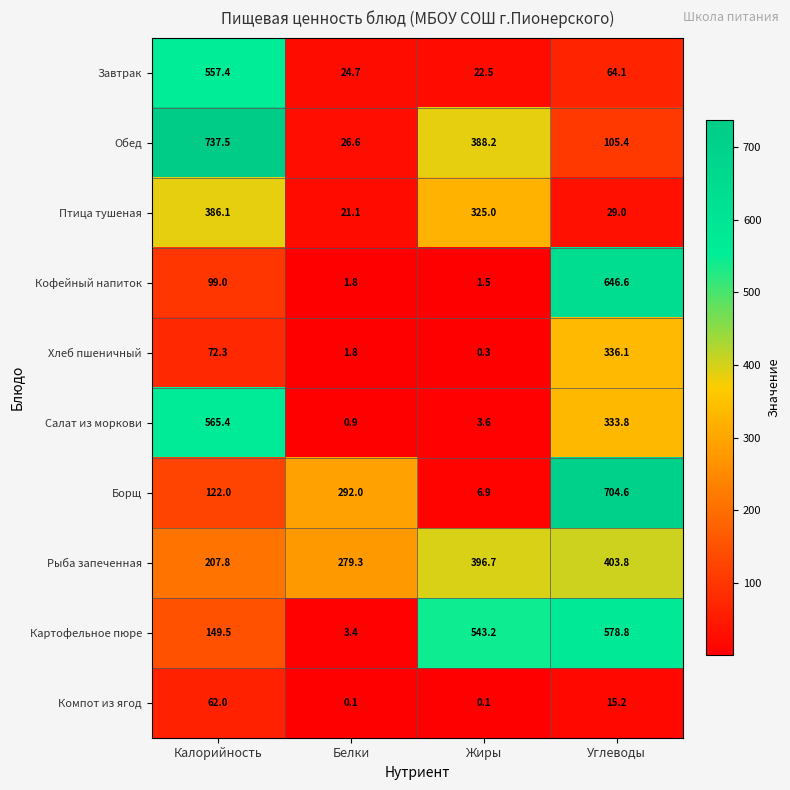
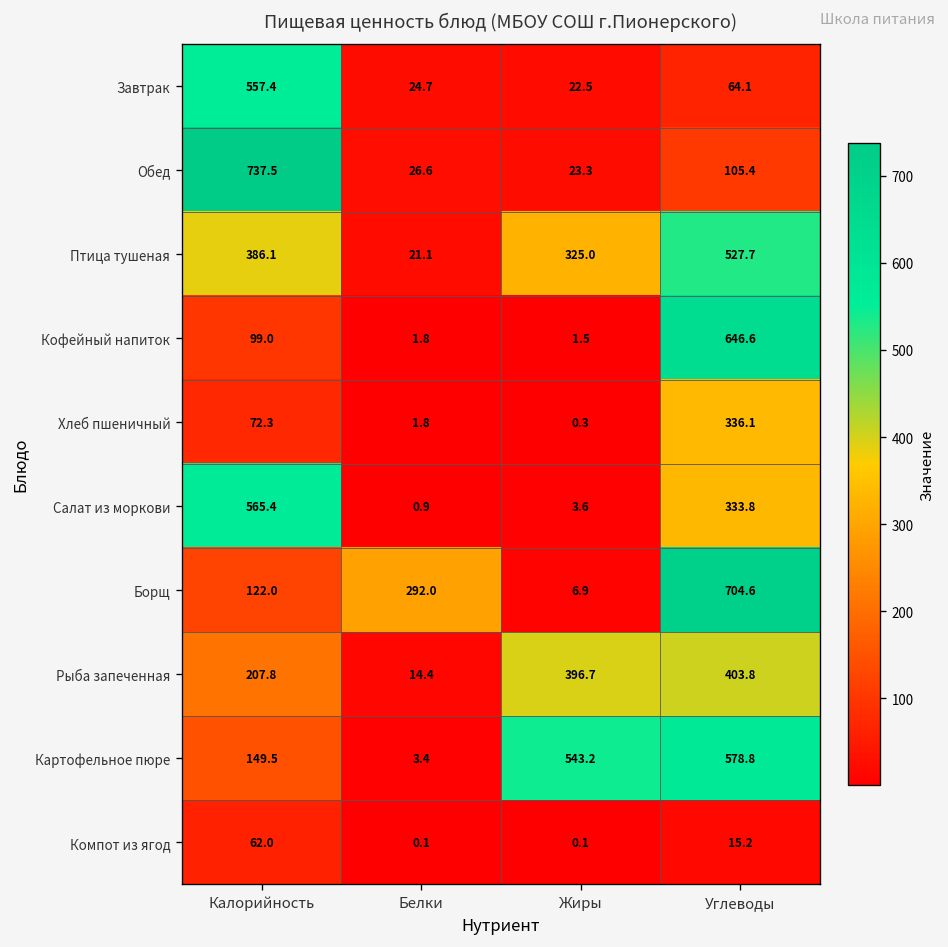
Обед, Жиры: 388.2 -> 23.3
Птица тушеная, Углеводы: 29.0 -> 527.7
Рыба запеченная, Белки: 279.3 -> 14.4
